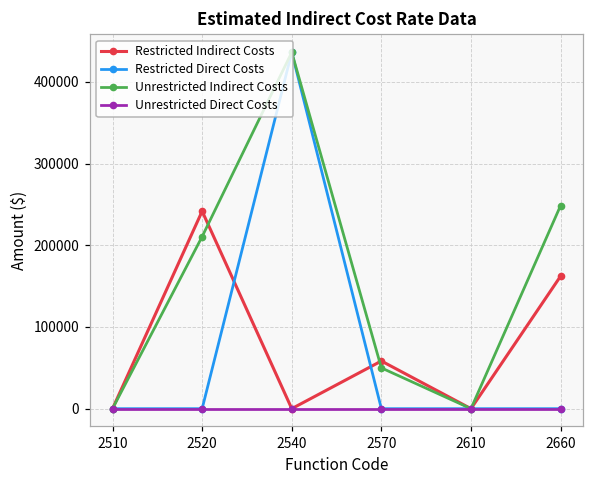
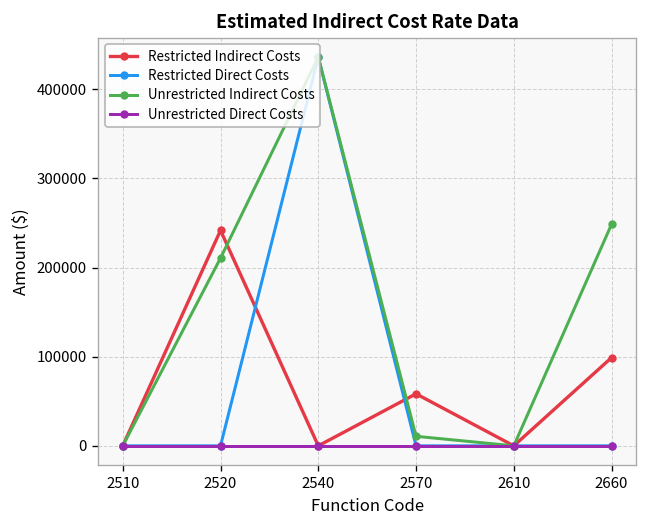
Unrestricted Indirect Costs, 2570: 50000 -> 10000
Restricted Indirect Costs, 2660: 160000 -> 100000
